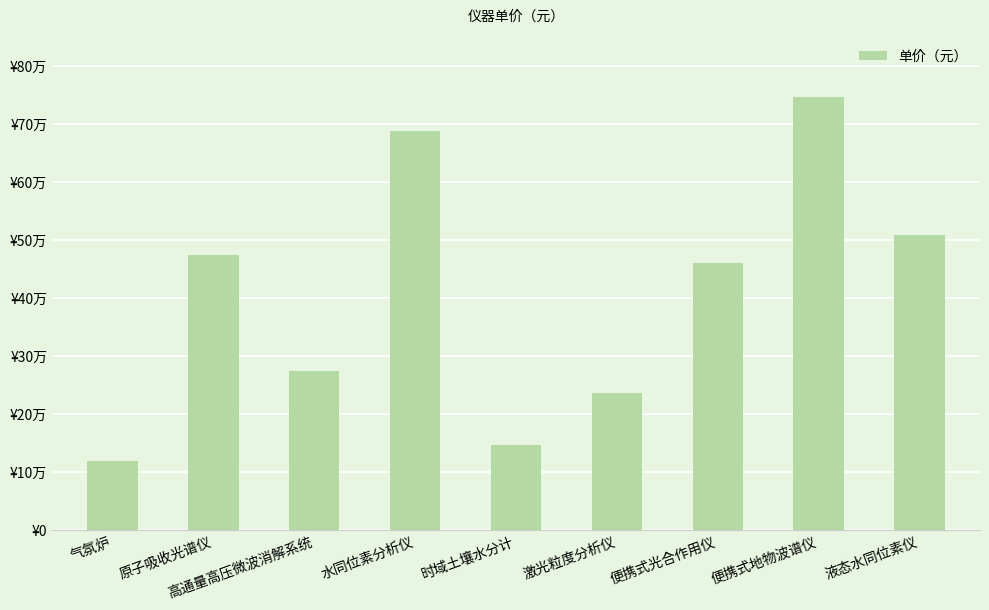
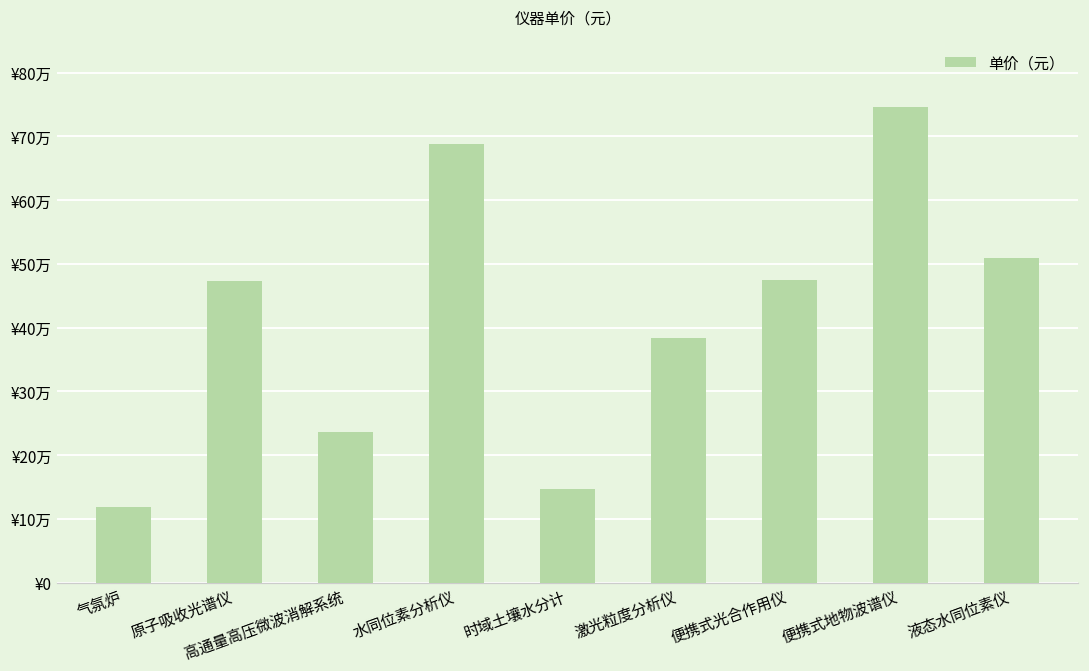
高通量高压微波消解系统: ¥27万 -> ¥24万
激光粒度分析仪: ¥24万 -> ¥38万
便携式光合作用仪: ¥46万 -> ¥47万
